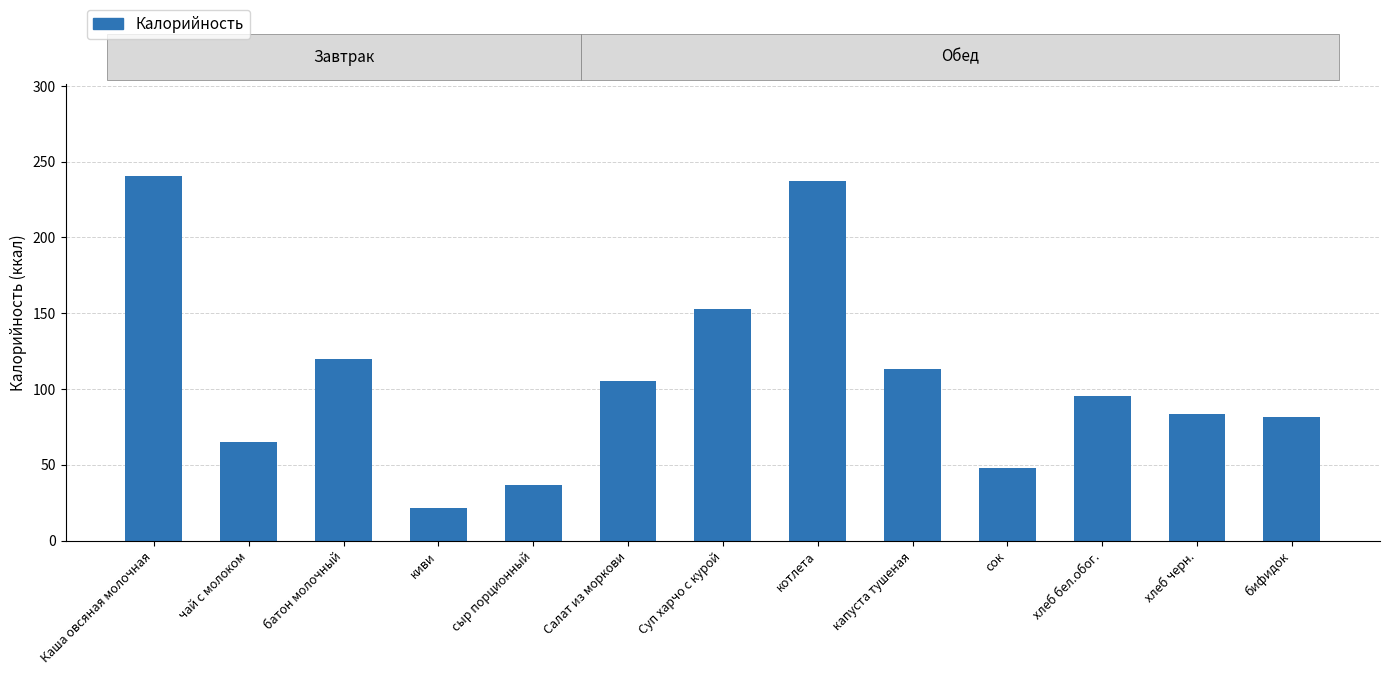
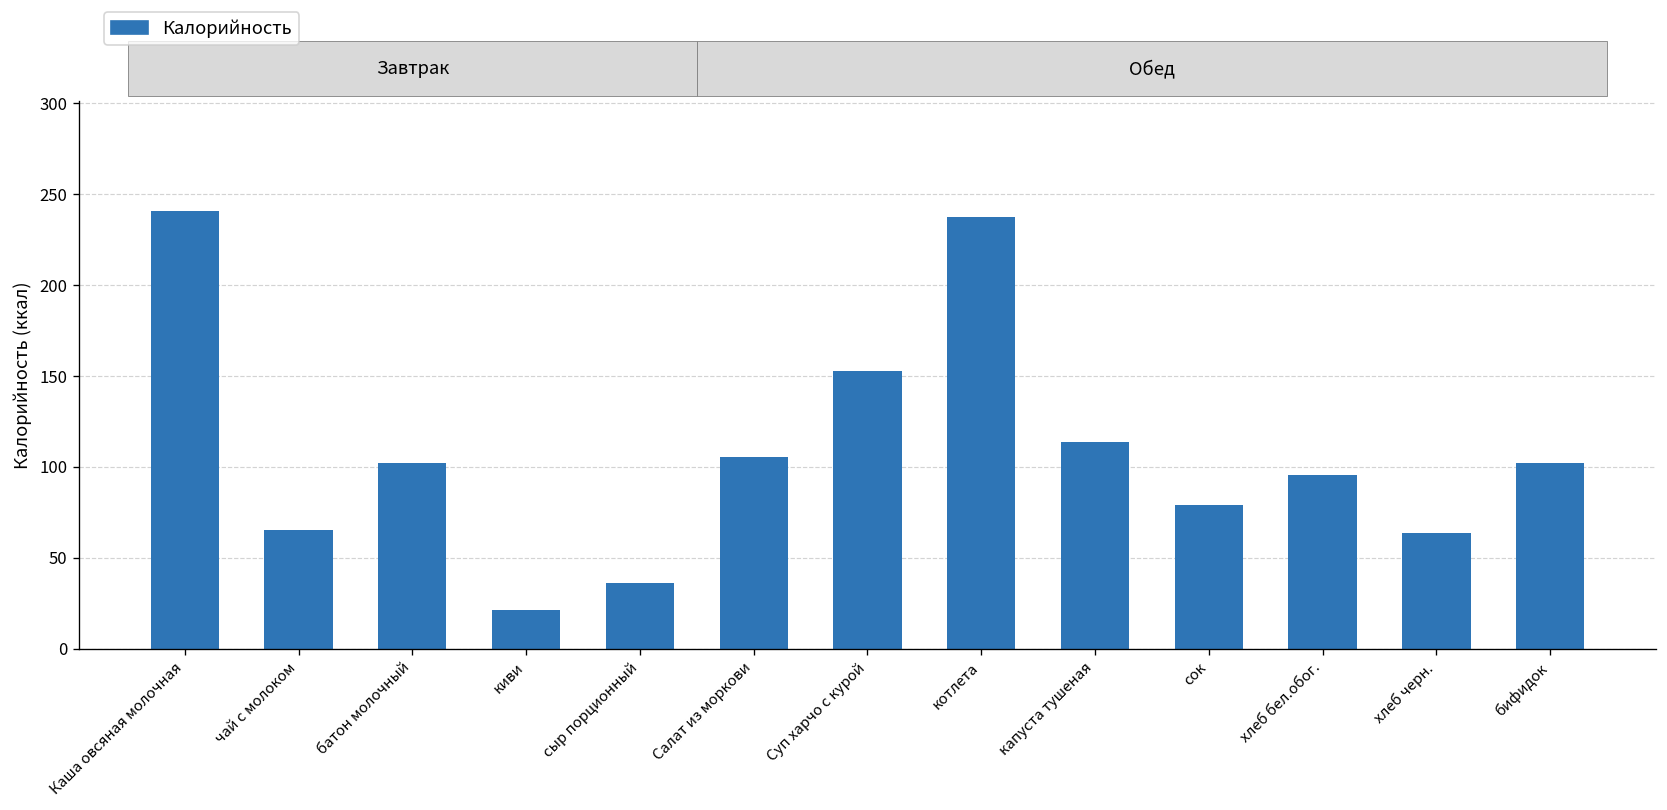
батон молочный: 120 -> 102
сок: 48 -> 79
хлеб черн.: 84 -> 64
бифидок: 82 -> 102
